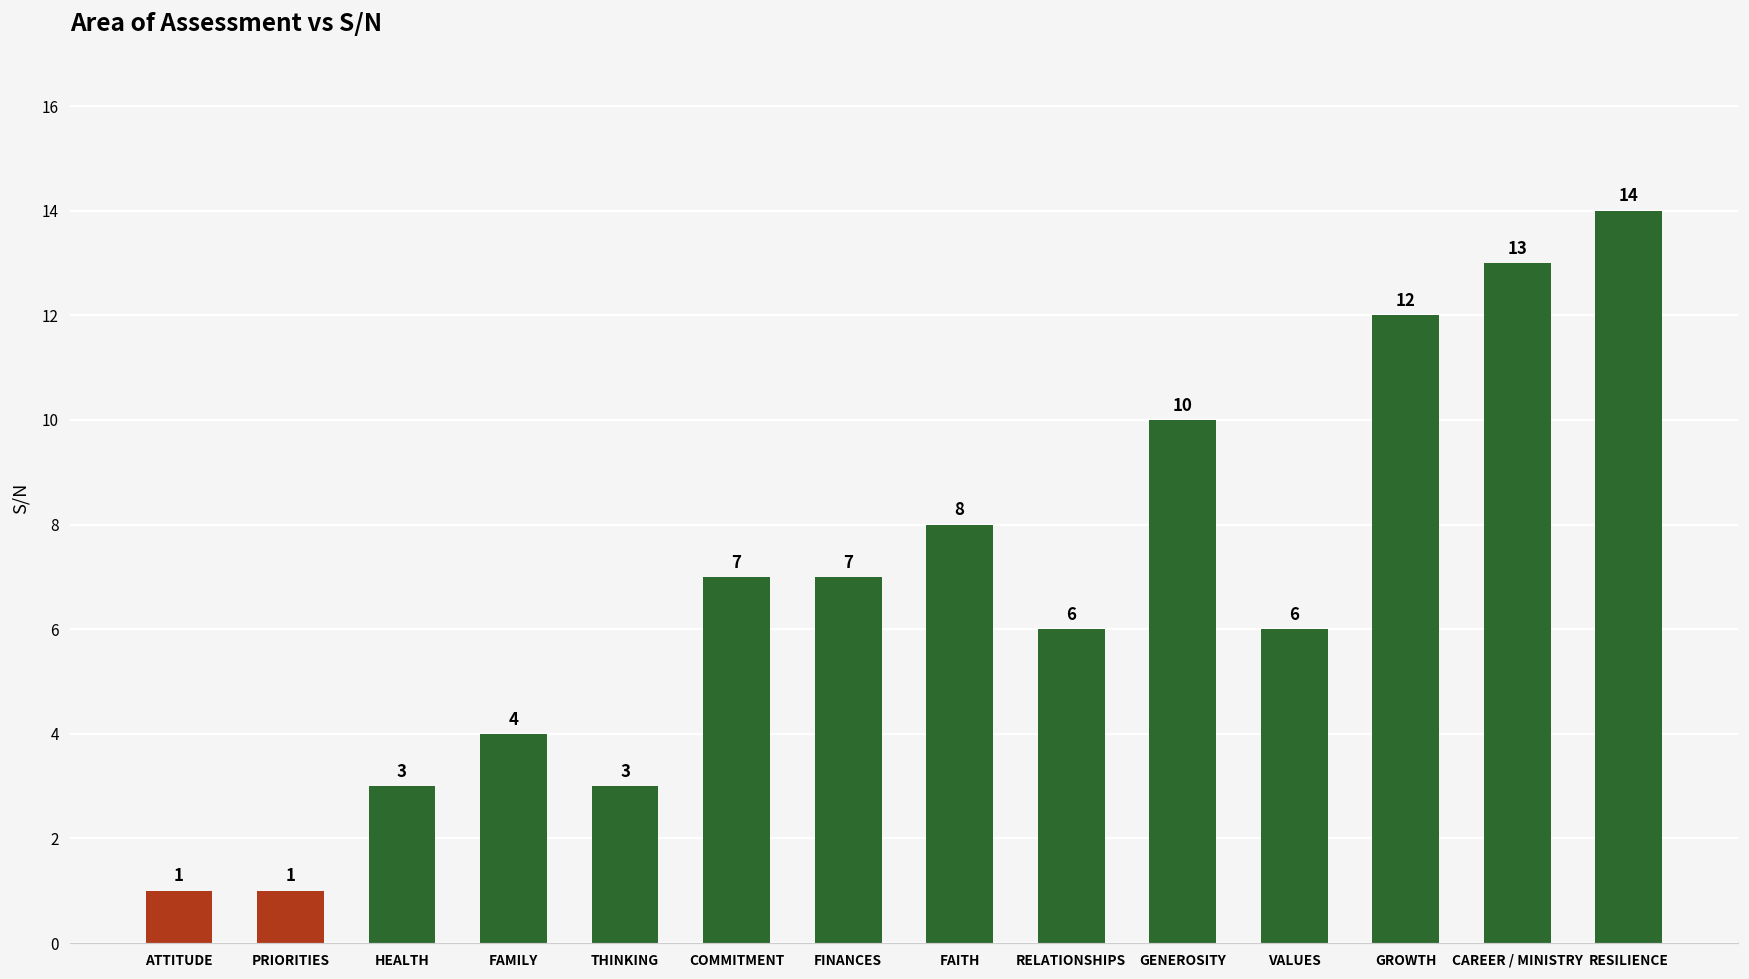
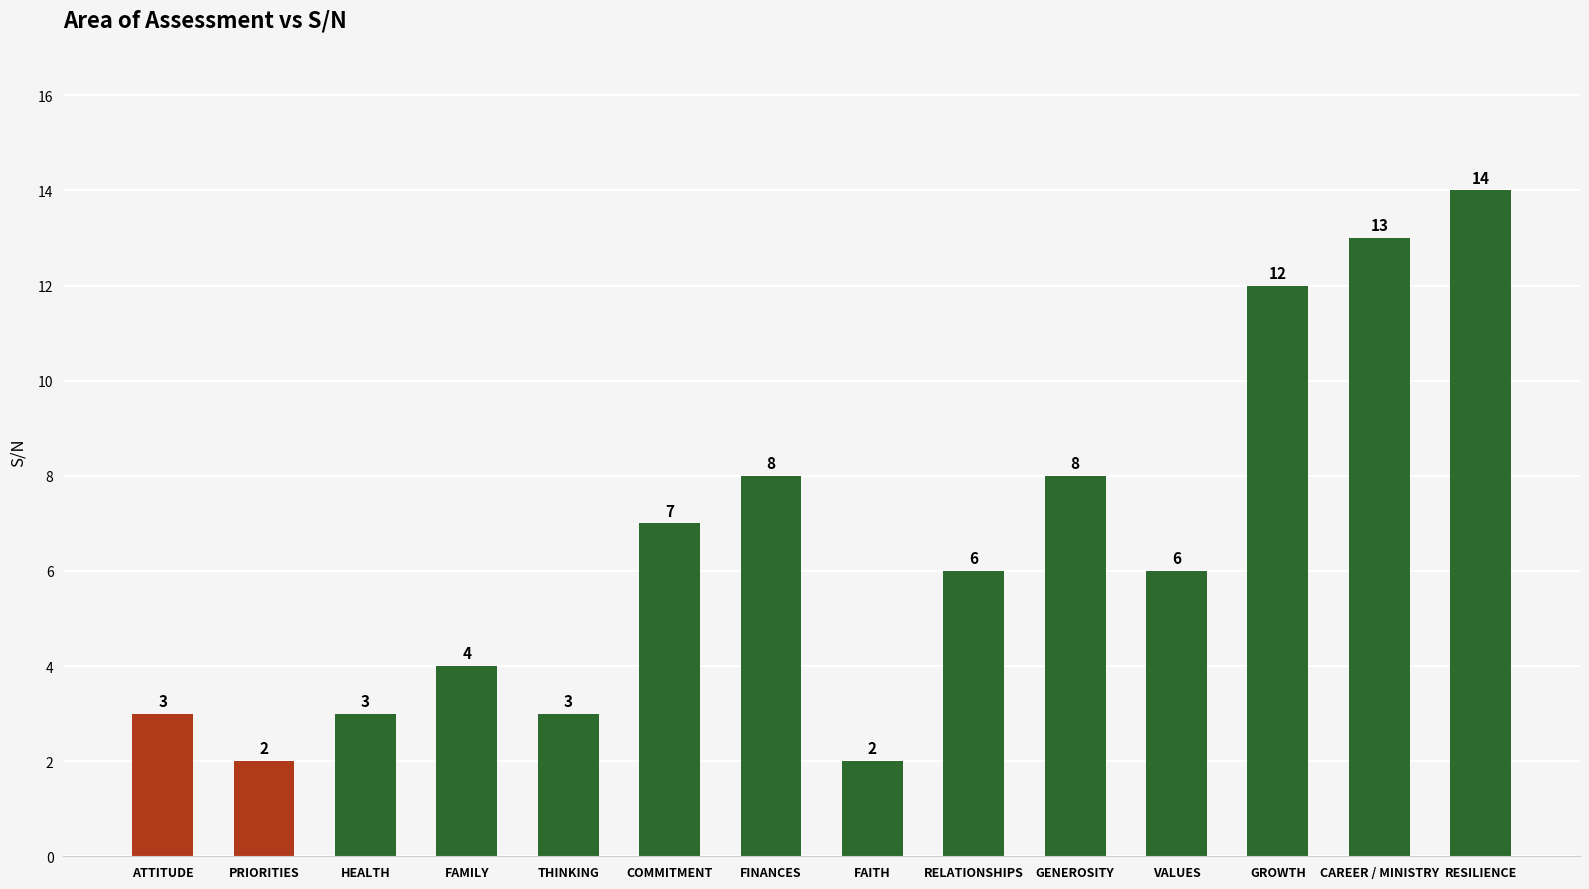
ATTITUDE: 1 -> 3
PRIORITIES: 1 -> 2
FINANCES: 7 -> 8
FAITH: 8 -> 2
GENEROSITY: 10 -> 8
